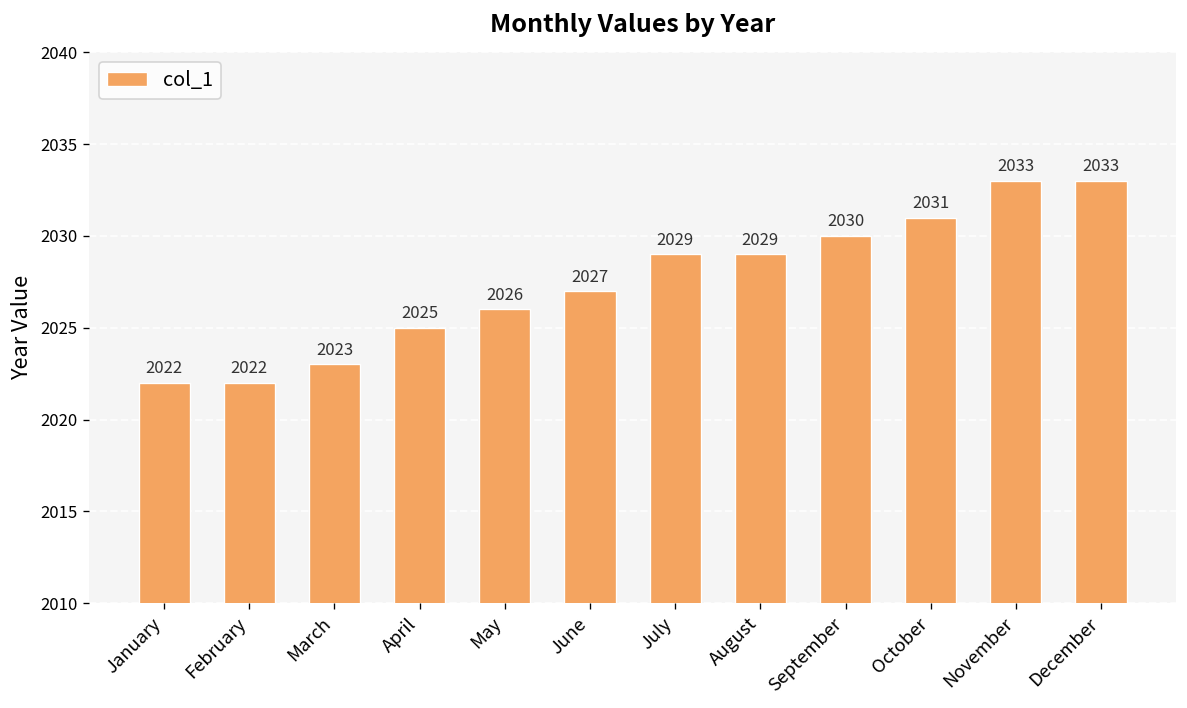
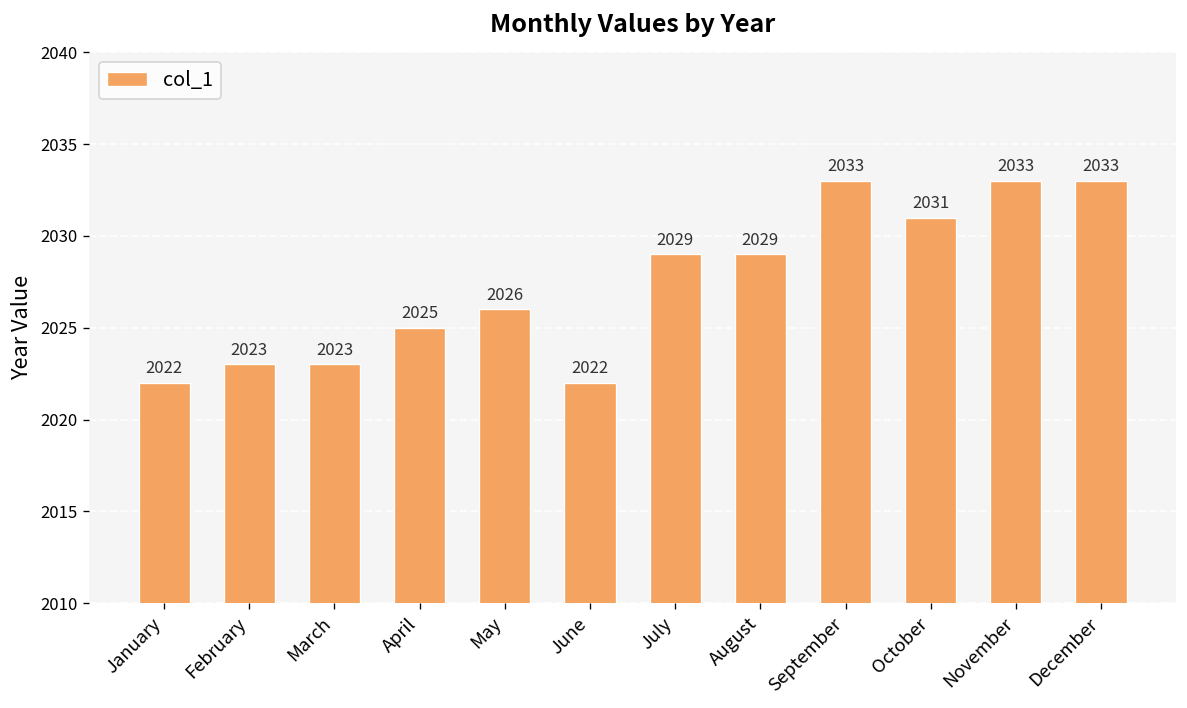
February: 2022 -> 2023
June: 2027 -> 2022
September: 2030 -> 2033
